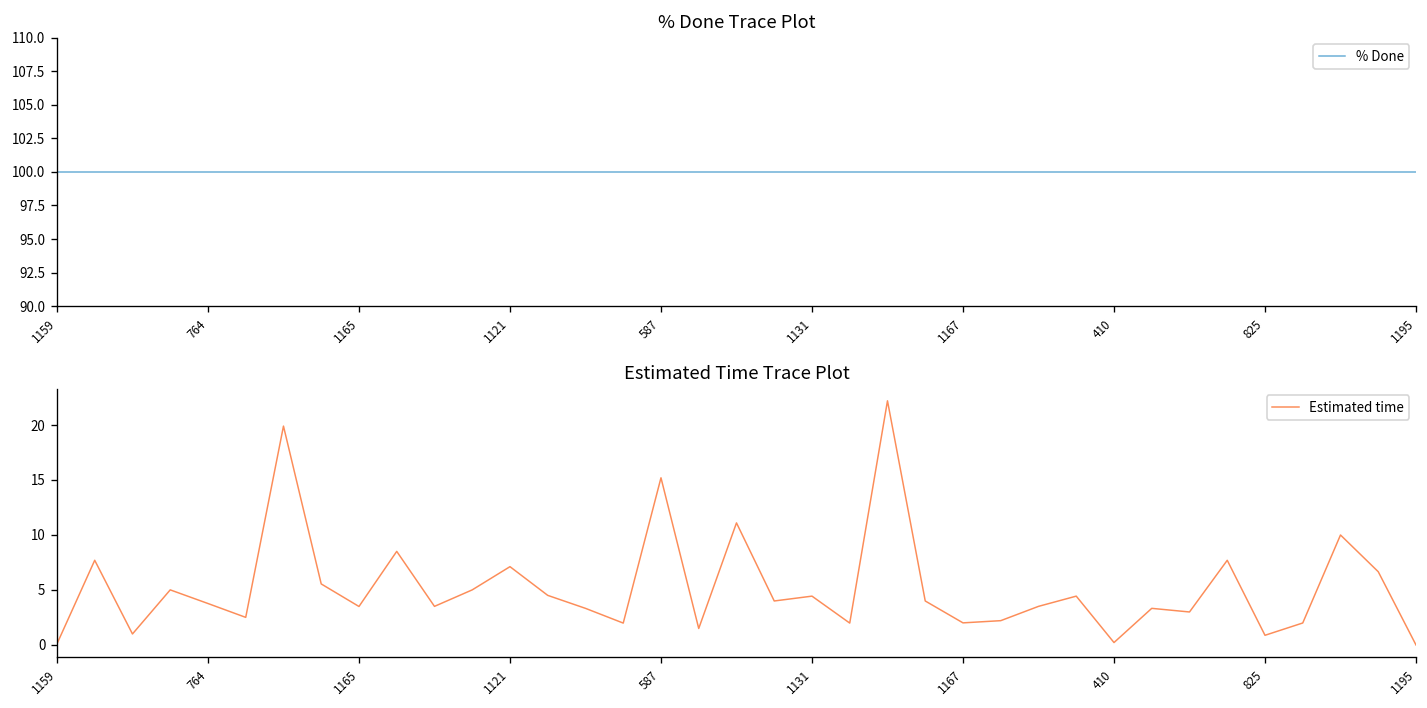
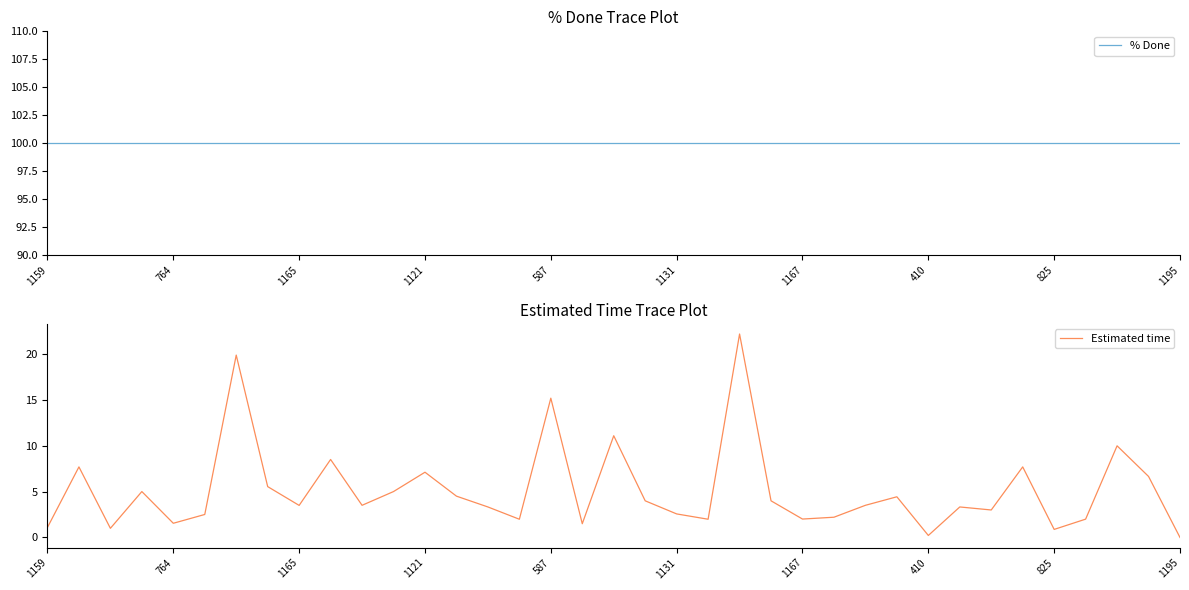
Estimated Time Trace Plot, 1159: 0 -> 1
Estimated Time Trace Plot, 764: 4 -> 2
Estimated Time Trace Plot, 1131: 4 -> 3
